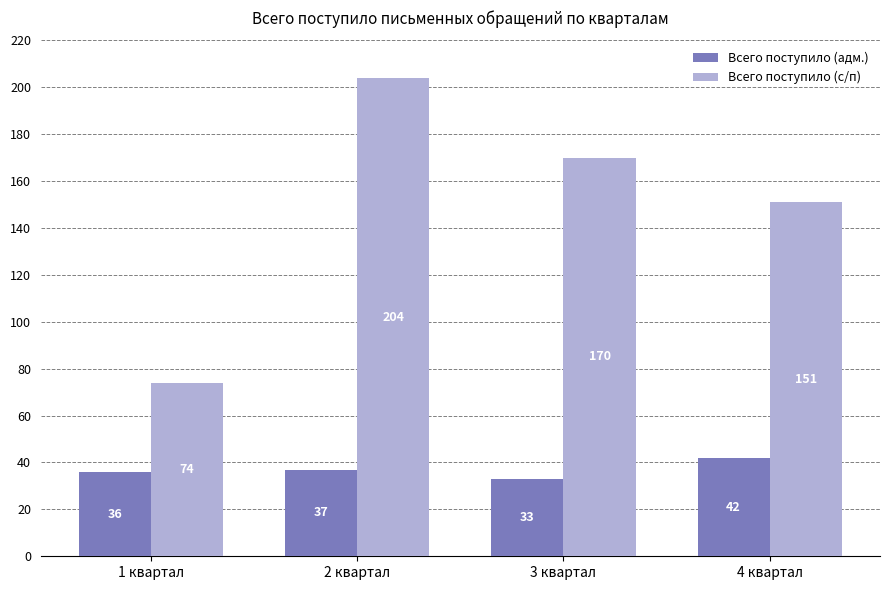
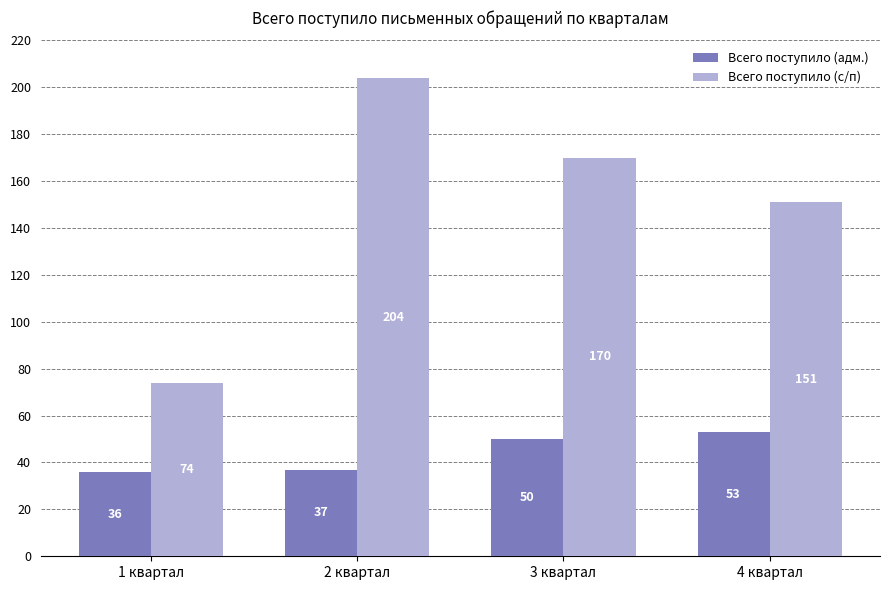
Всего поступило (адм.), 3 квартал: 33 -> 50
Всего поступило (адм.), 4 квартал: 42 -> 53
